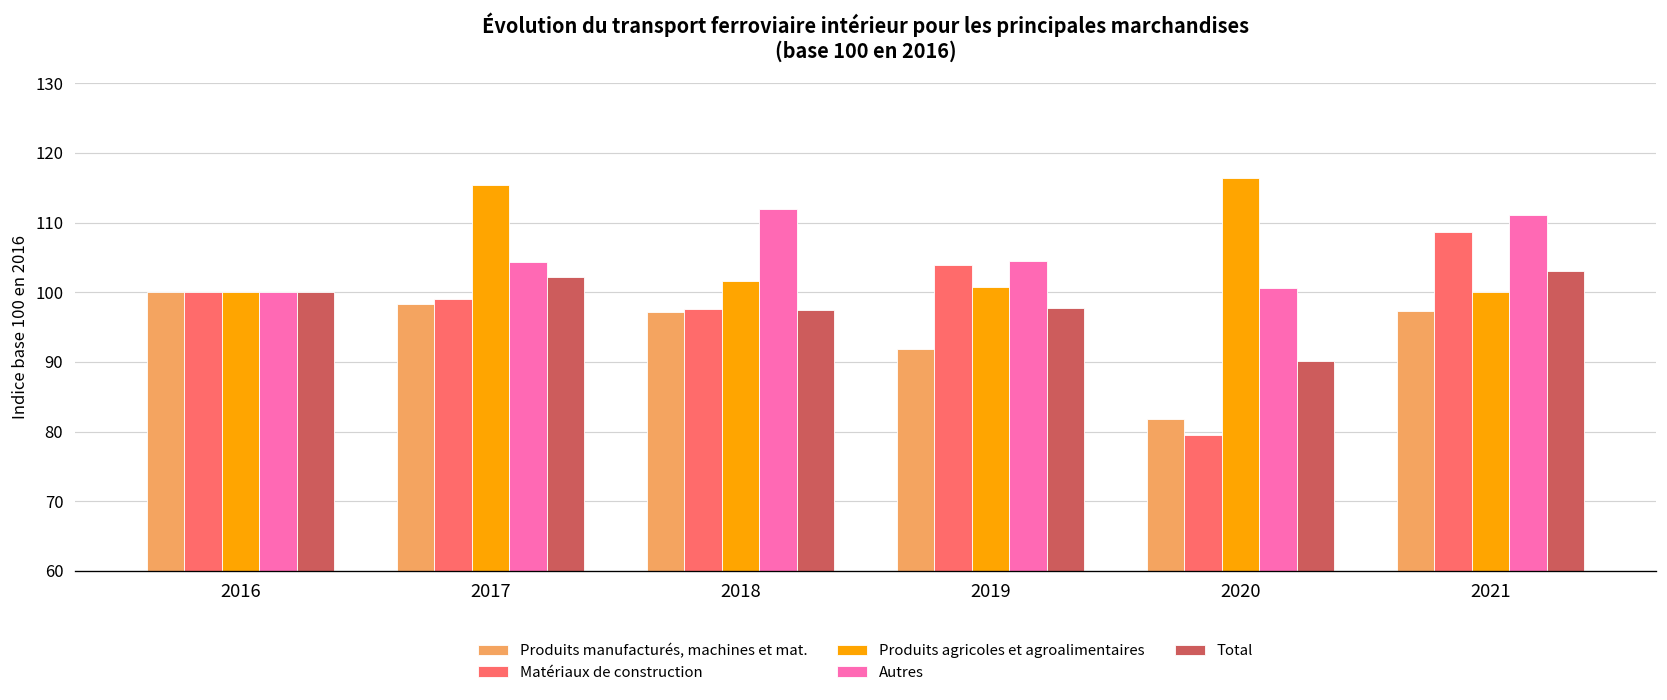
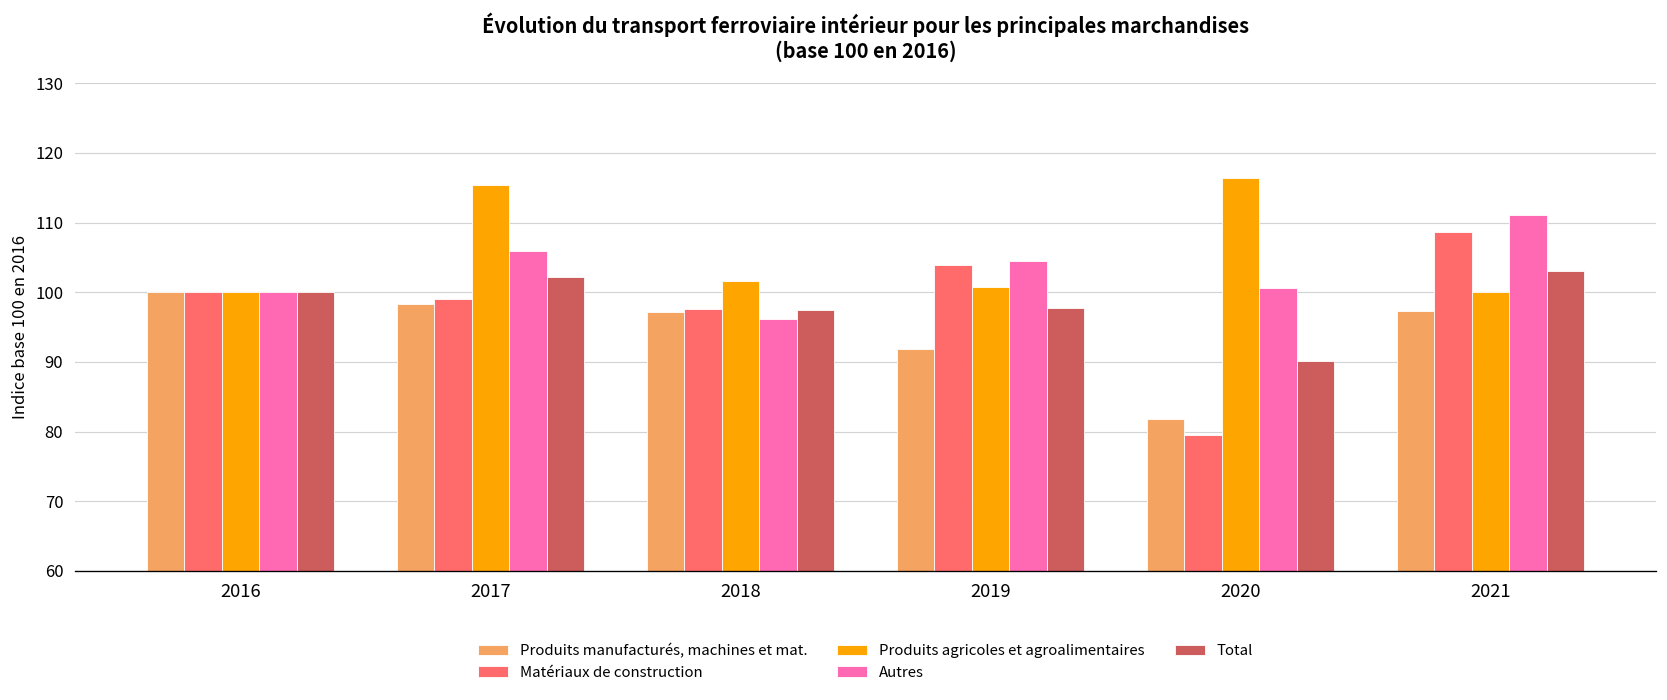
Autres, 2017: 104 -> 106
Autres, 2018: 112 -> 96
